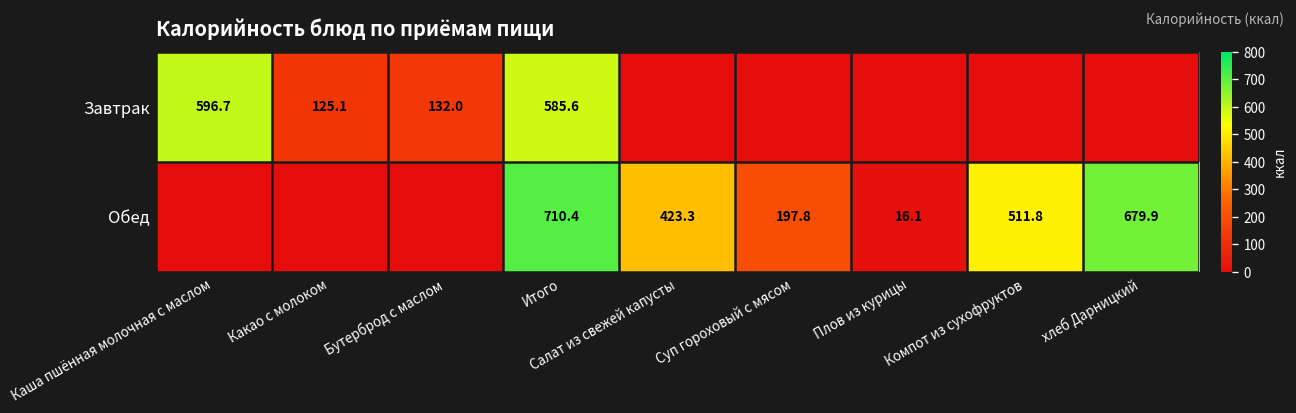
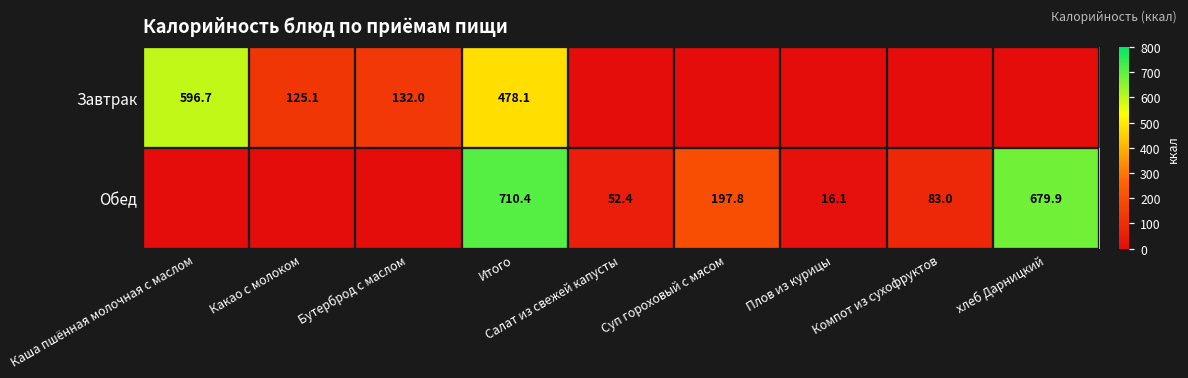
Завтрак, Итого: 585.6 -> 478.1
Обед, Салат из свежей капусты: 423.3 -> 52.4
Обед, Компот из сухофруктов: 511.8 -> 83.0
